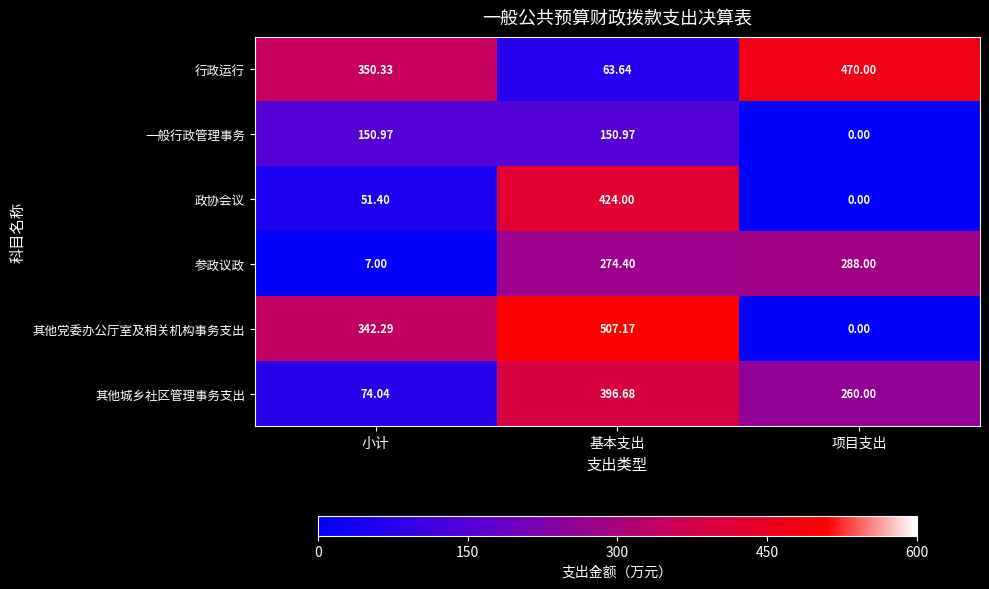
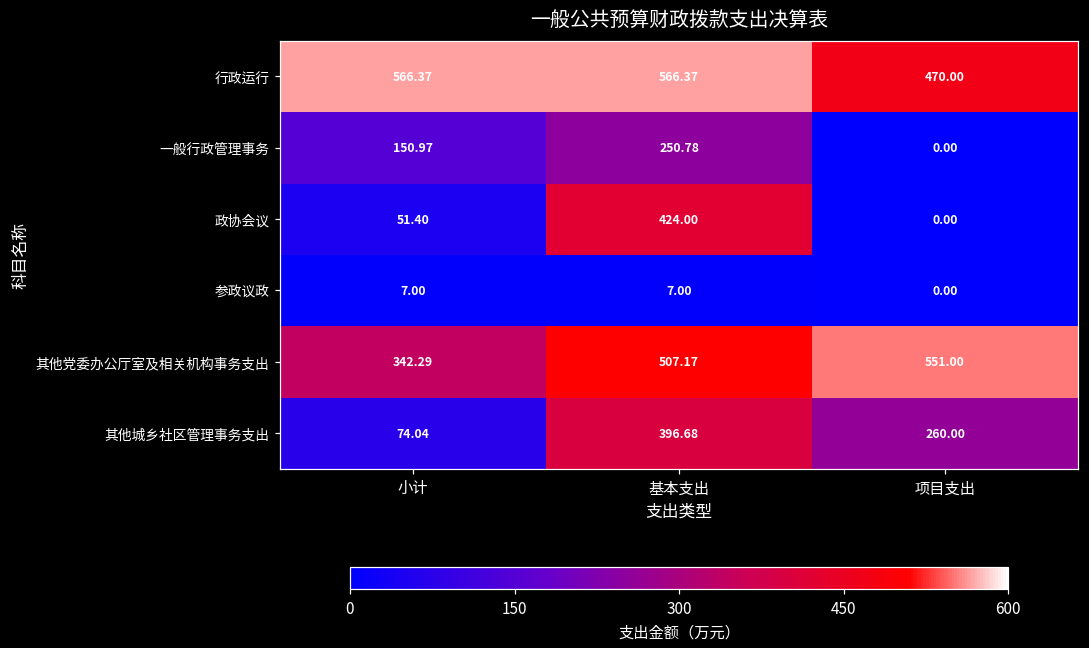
行政运行, 小计: 350.33 -> 566.37
行政运行, 基本支出: 63.64 -> 566.37
一般行政管理事务, 基本支出: 150.97 -> 250.78
参政议政, 基本支出: 274.40 -> 7.00
参政议政, 项目支出: 288.00 -> 0.00
其他党委办公厅室及相关机构事务支出, 项目支出: 0.00 -> 551.00
